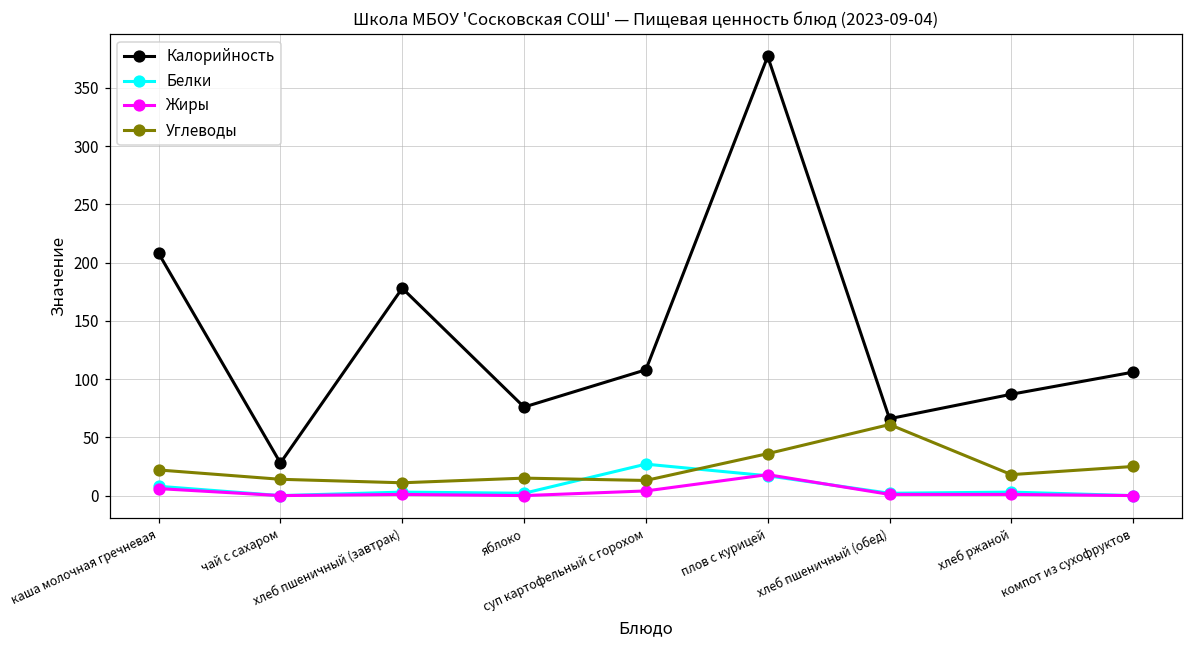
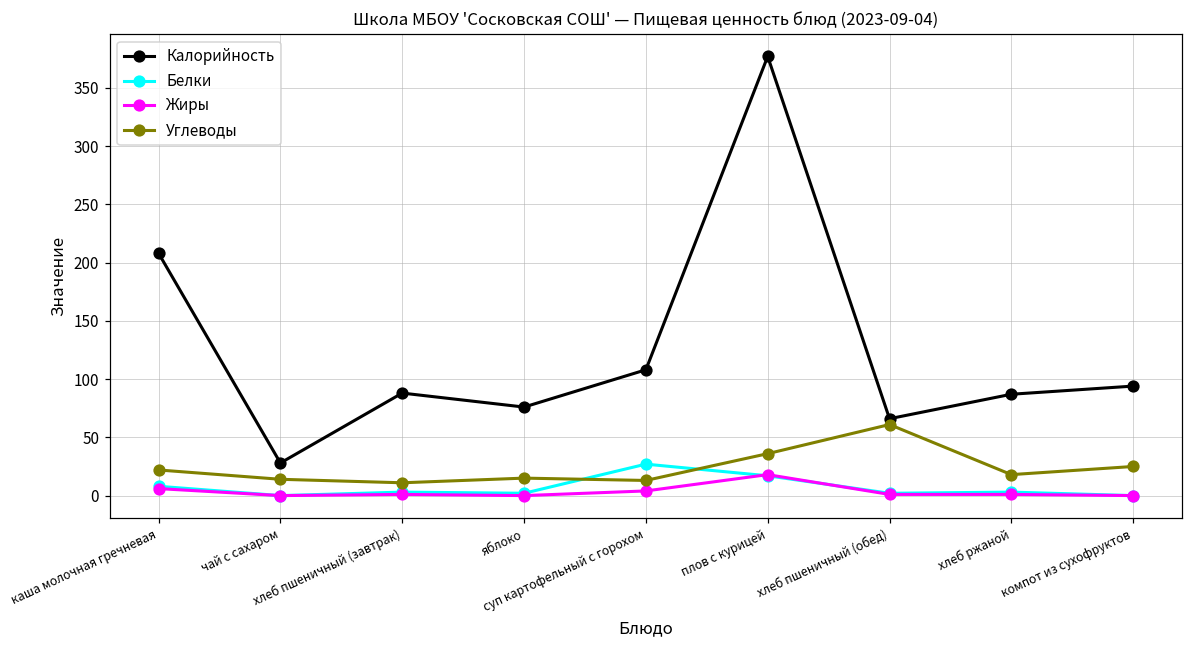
Калорийность, хлеб пшеничный (завтрак): 178 -> 88
Калорийность, компот из сухофруктов: 106 -> 94
